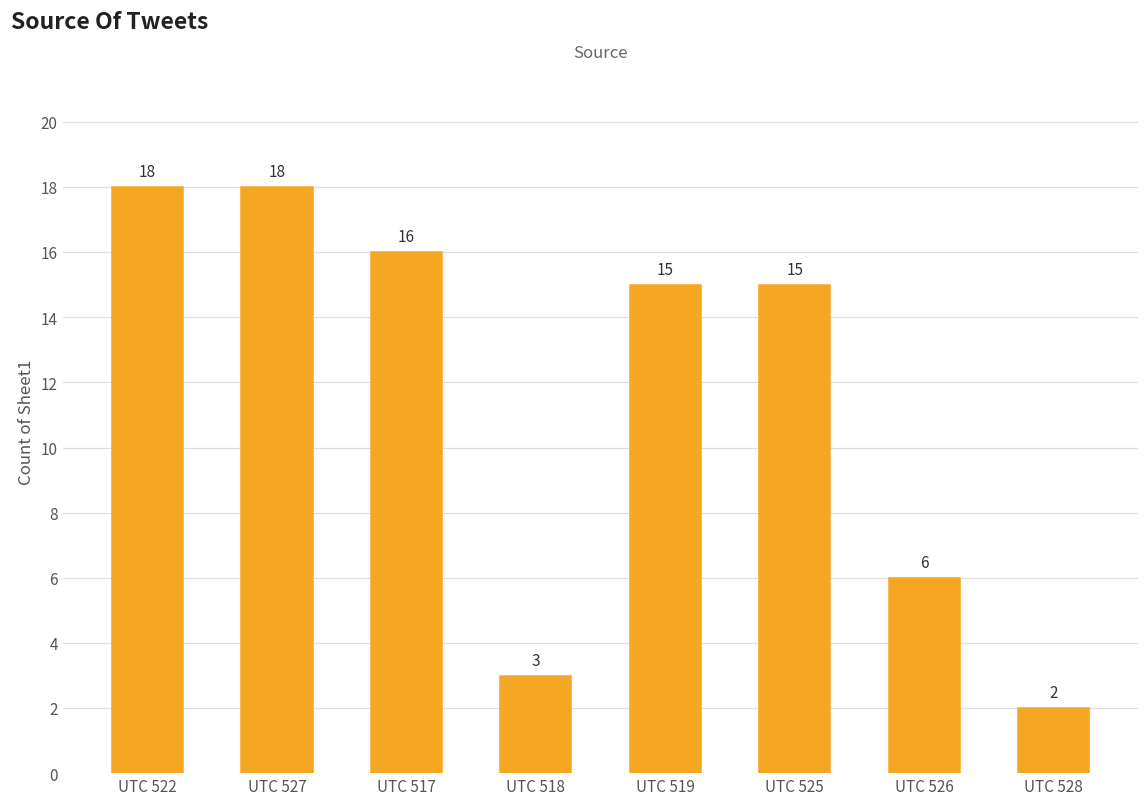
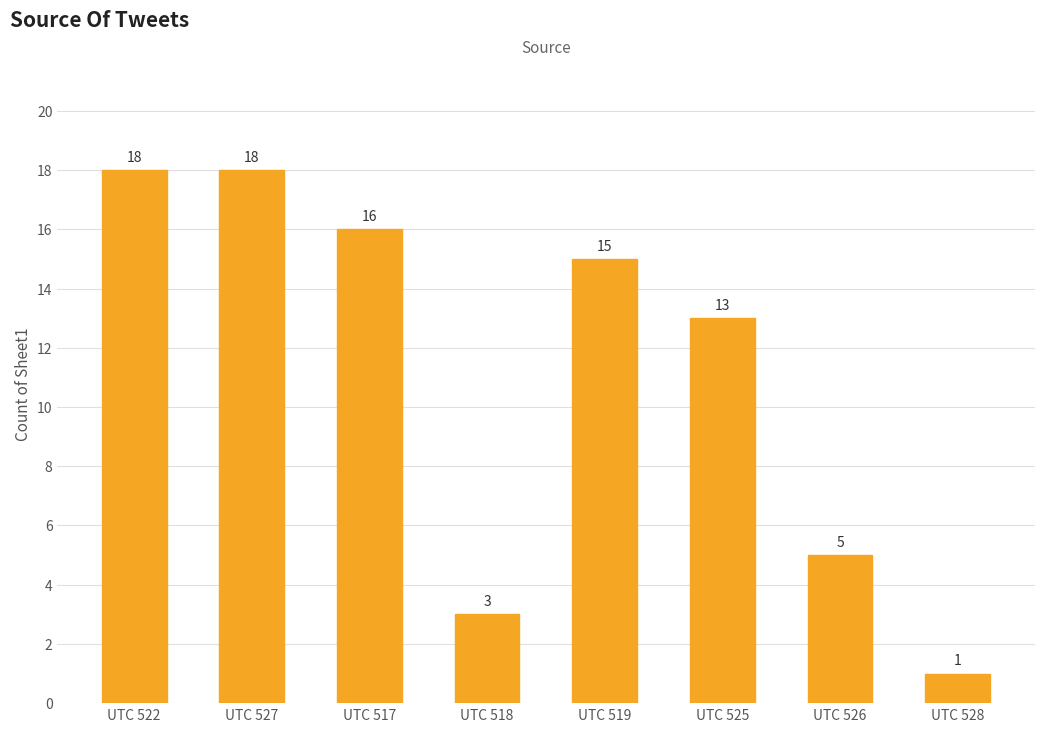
UTC 525: 15 -> 13
UTC 526: 6 -> 5
UTC 528: 2 -> 1
